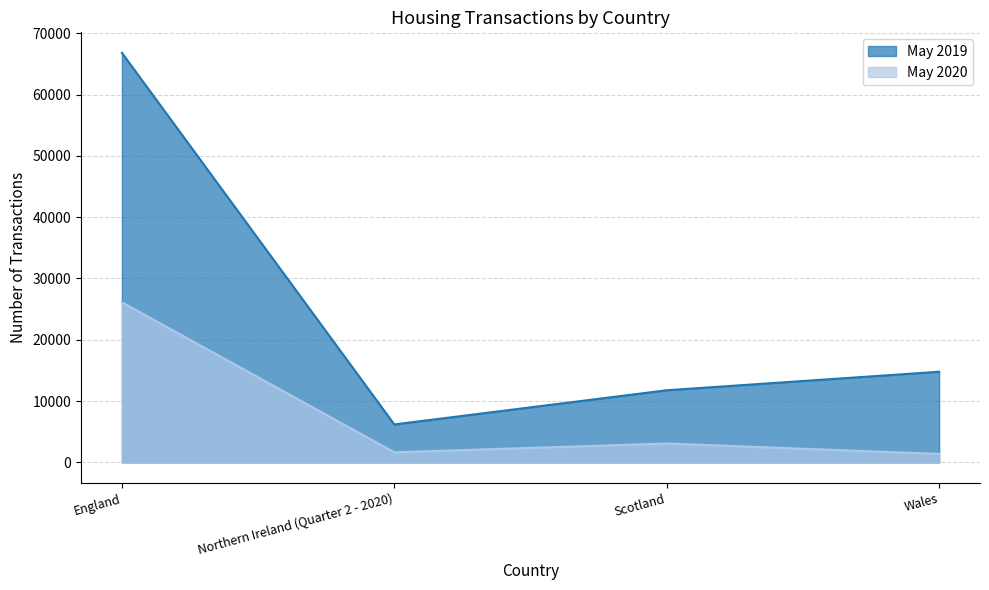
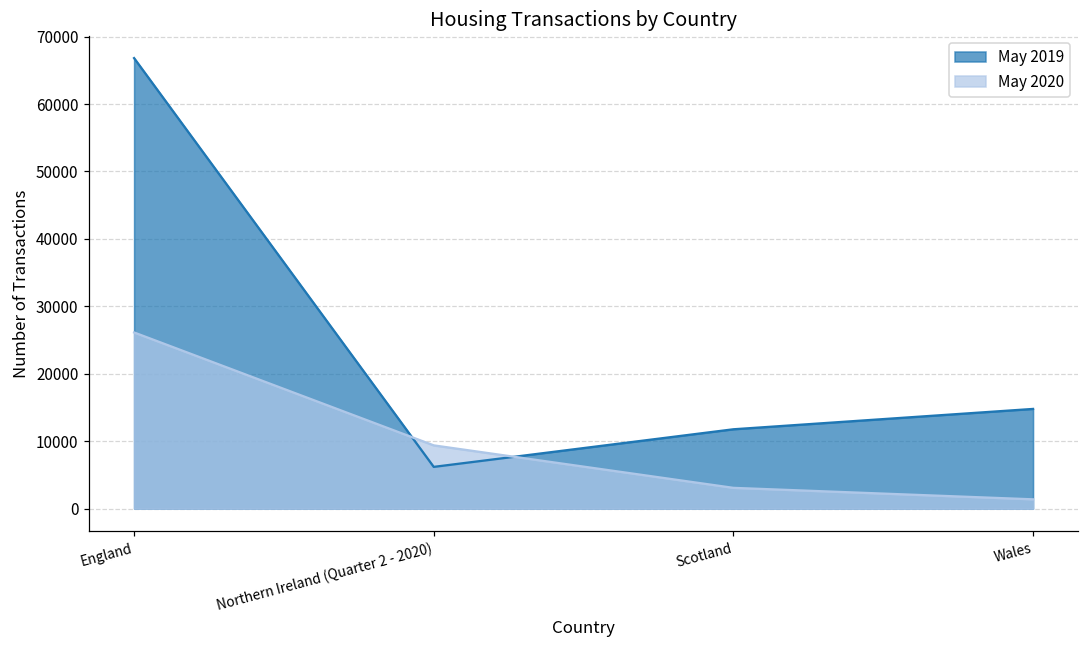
May 2020, Northern Ireland (Quarter 2 - 2020): 2000 -> 9000
